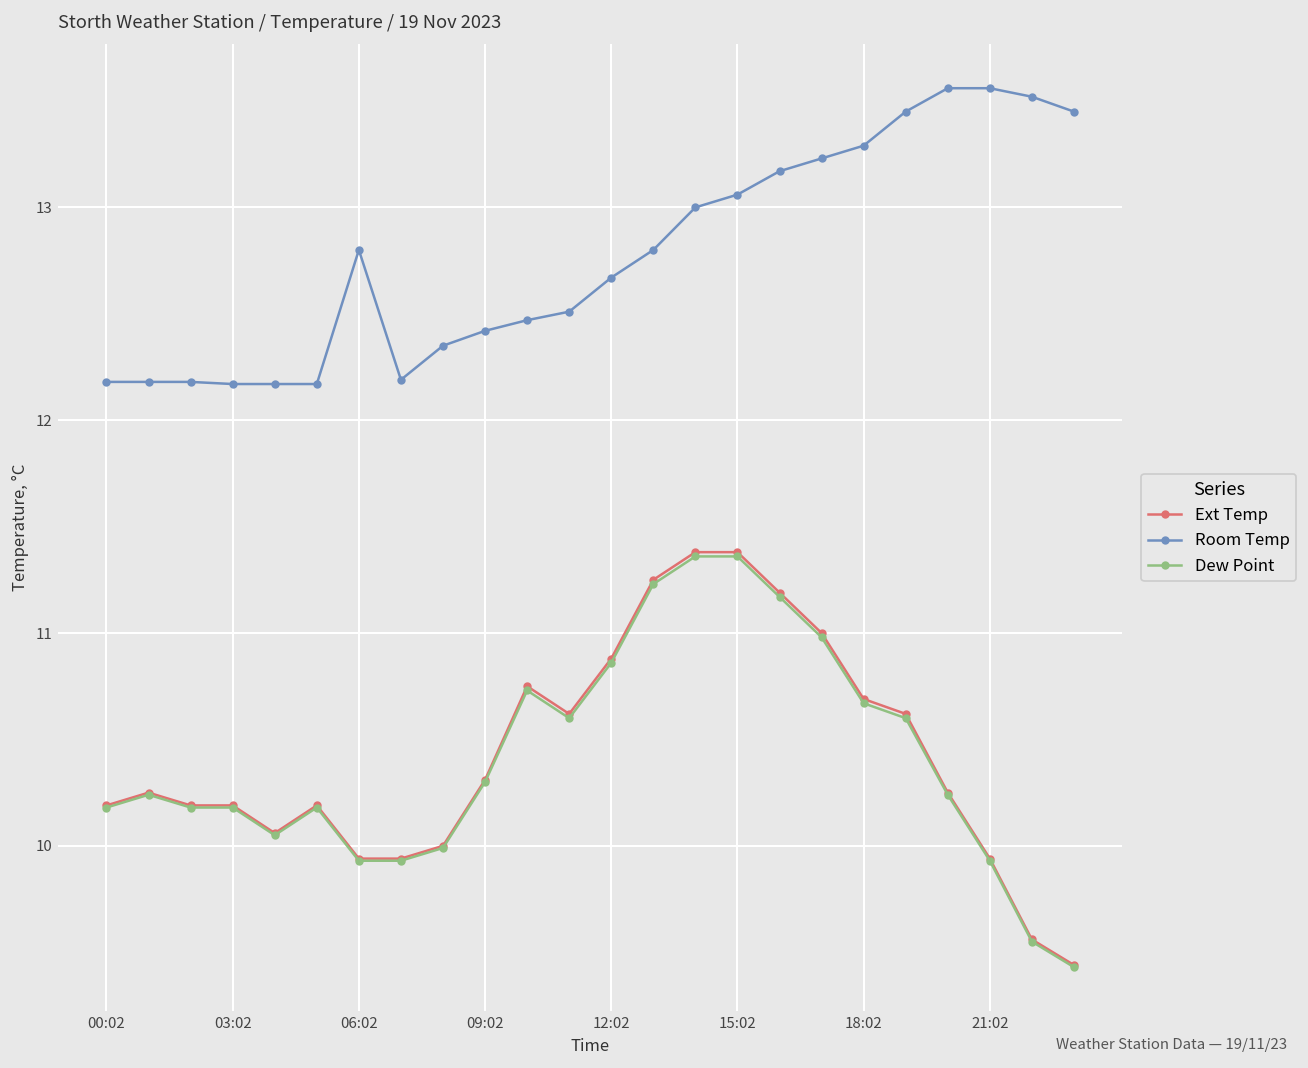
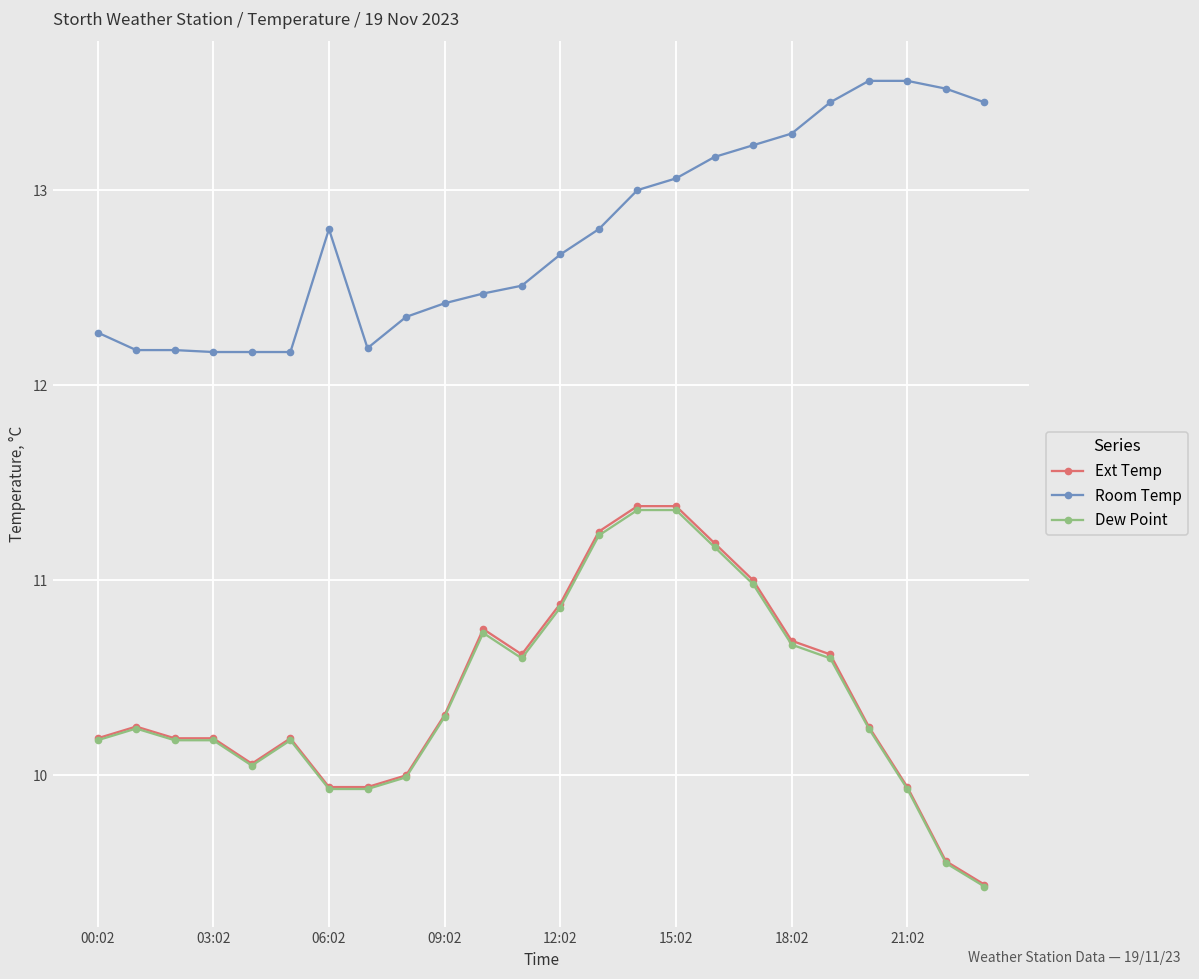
Room Temp, 00:02: 12.18 -> 12.27
